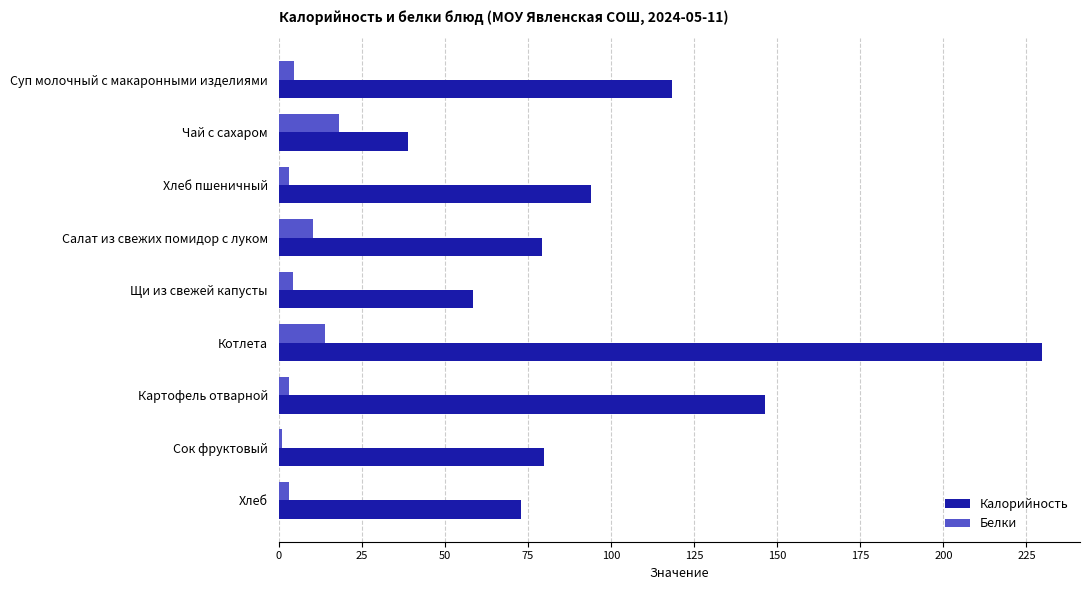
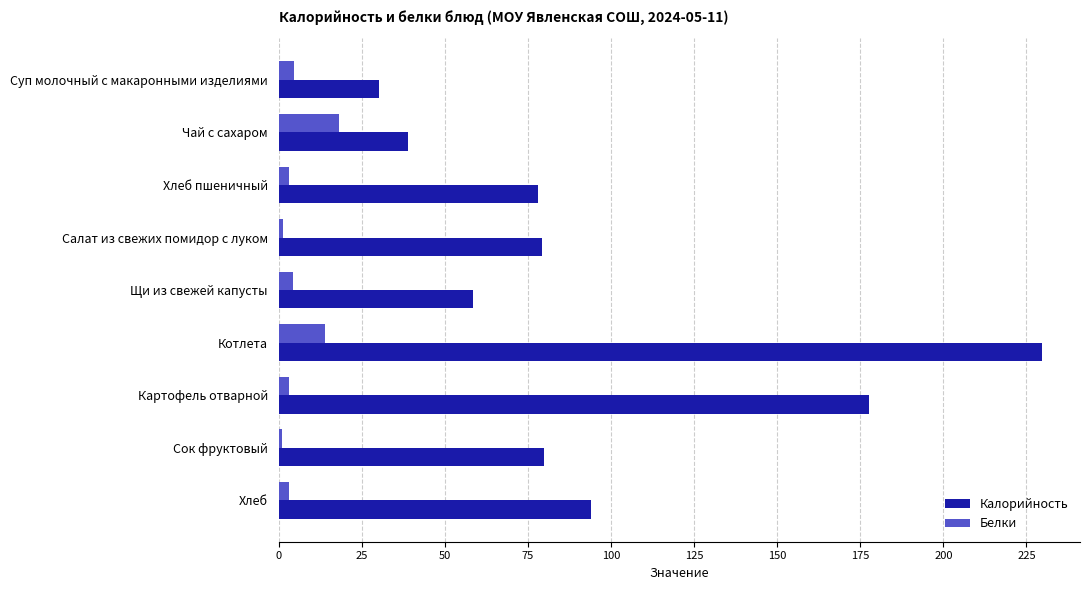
Калорийность, Суп молочный с макаронными изделиями: 118 -> 30
Калорийность, Хлеб пшеничный: 94 -> 78
Белки, Салат из свежих помидор с луком: 10 -> 1
Калорийность, Картофель отварной: 146 -> 178
Калорийность, Хлеб: 73 -> 94
